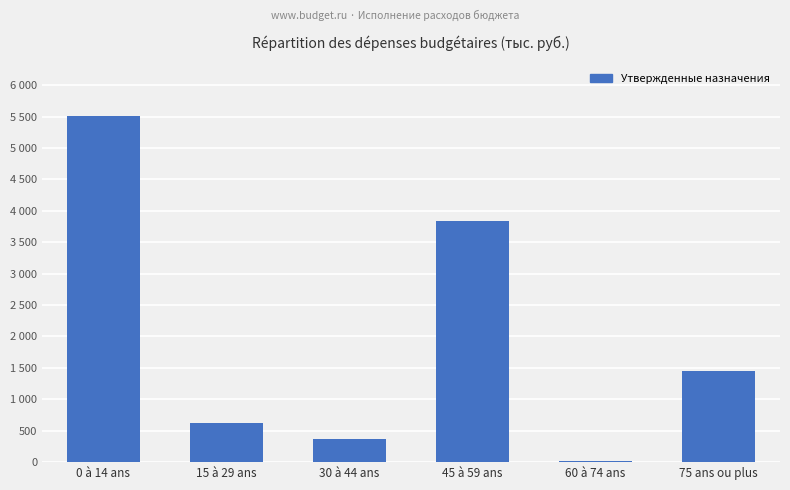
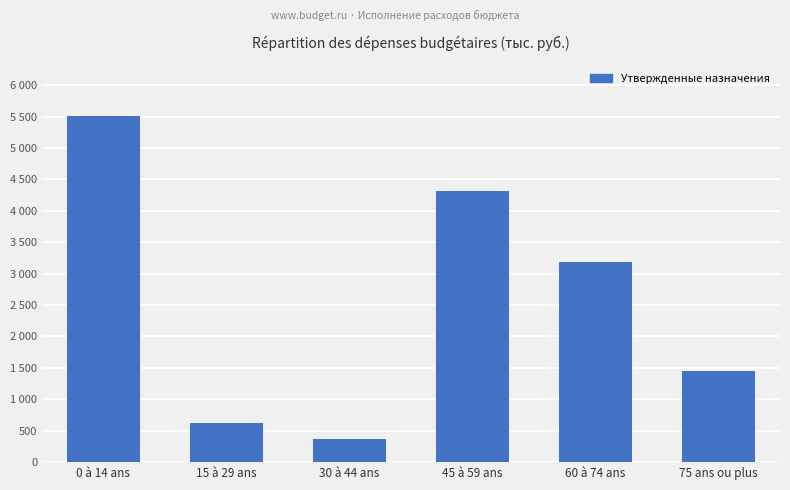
45 à 59 ans: 3800 -> 4300
60 à 74 ans: 0 -> 3200
